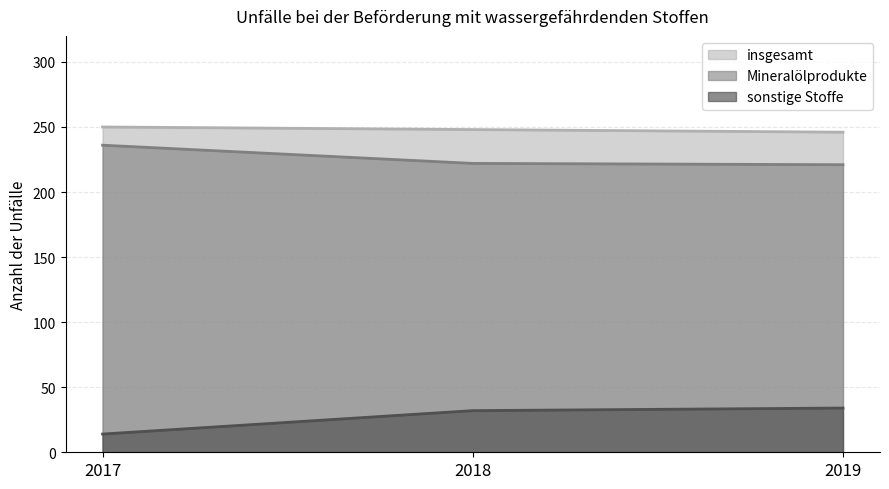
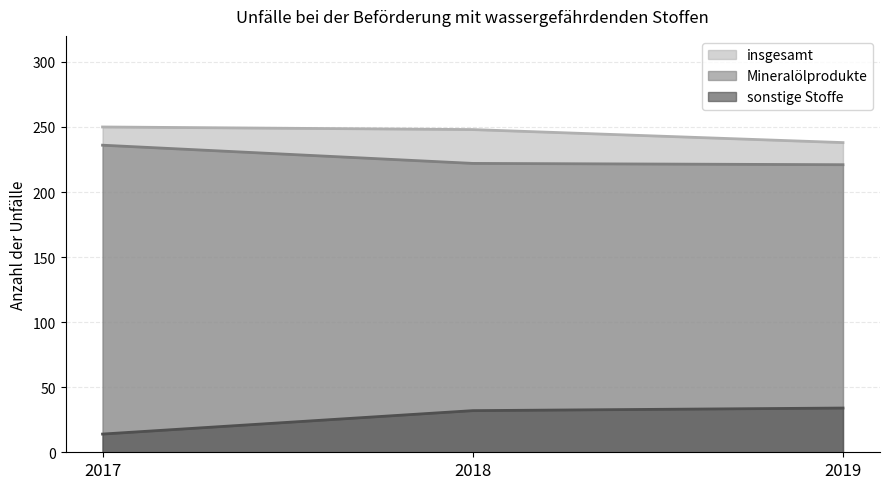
insgesamt, 2019: 246 -> 238
